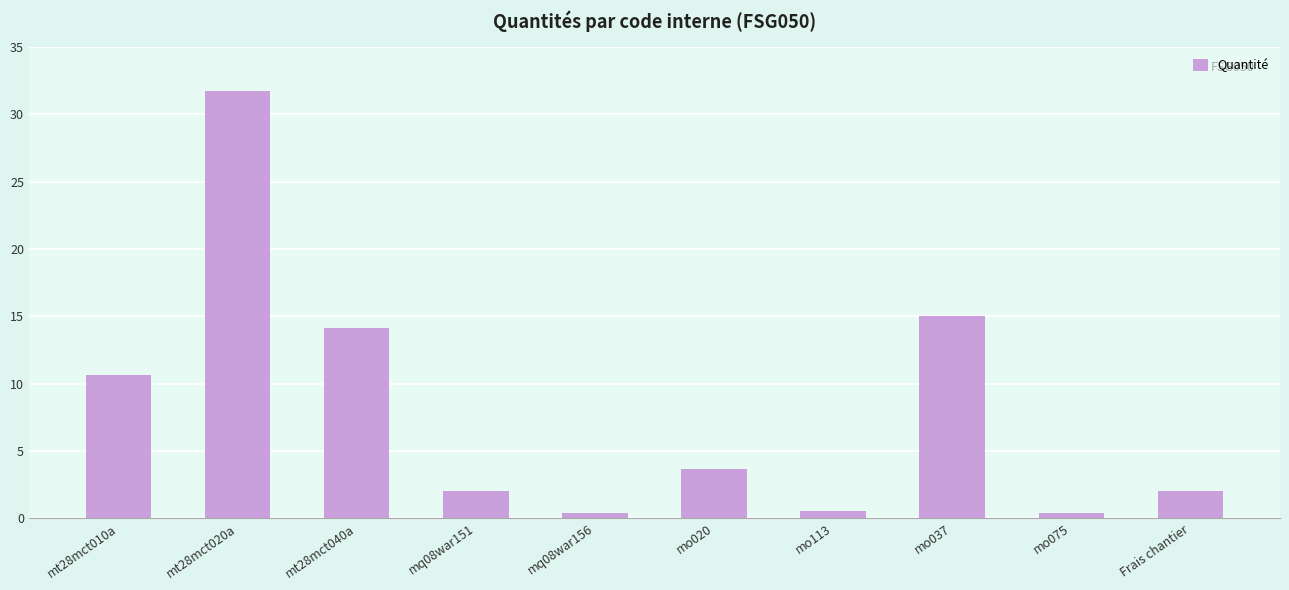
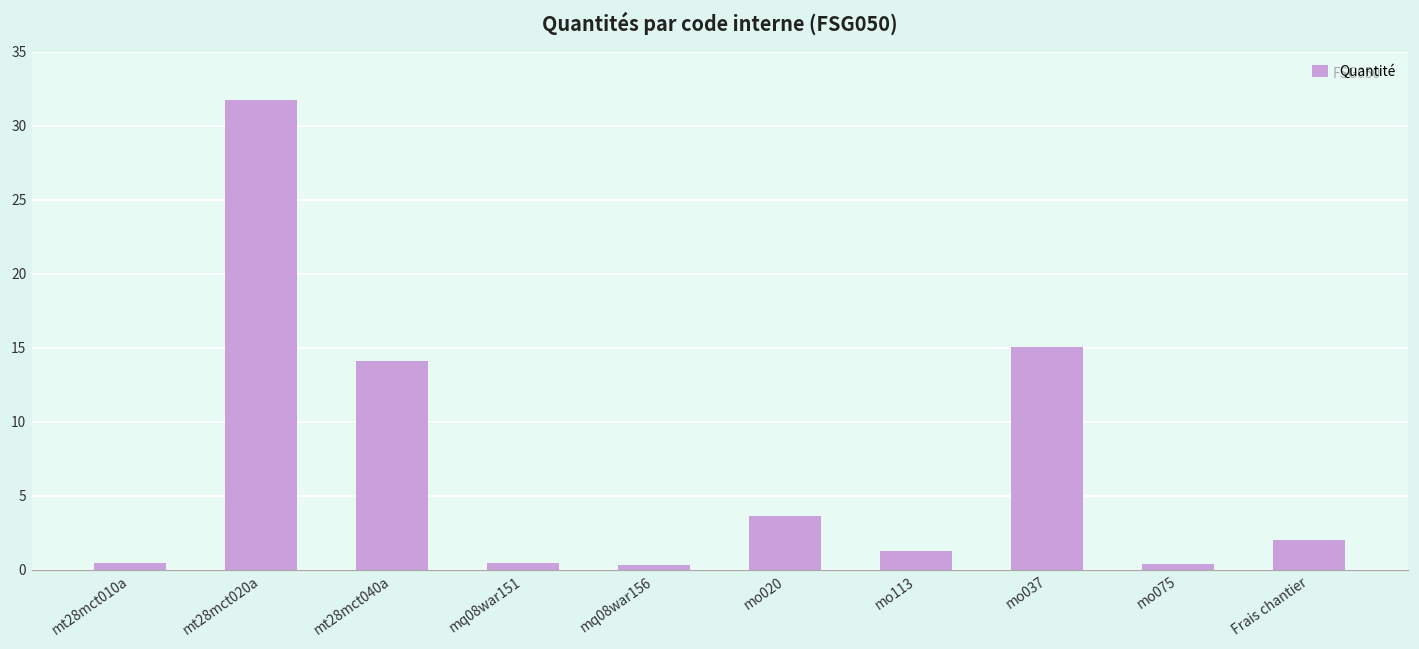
mt28mct010a: 10.6 -> 0.5
mq08war151: 2.0 -> 0.5
mo113: 0.5 -> 1.3
